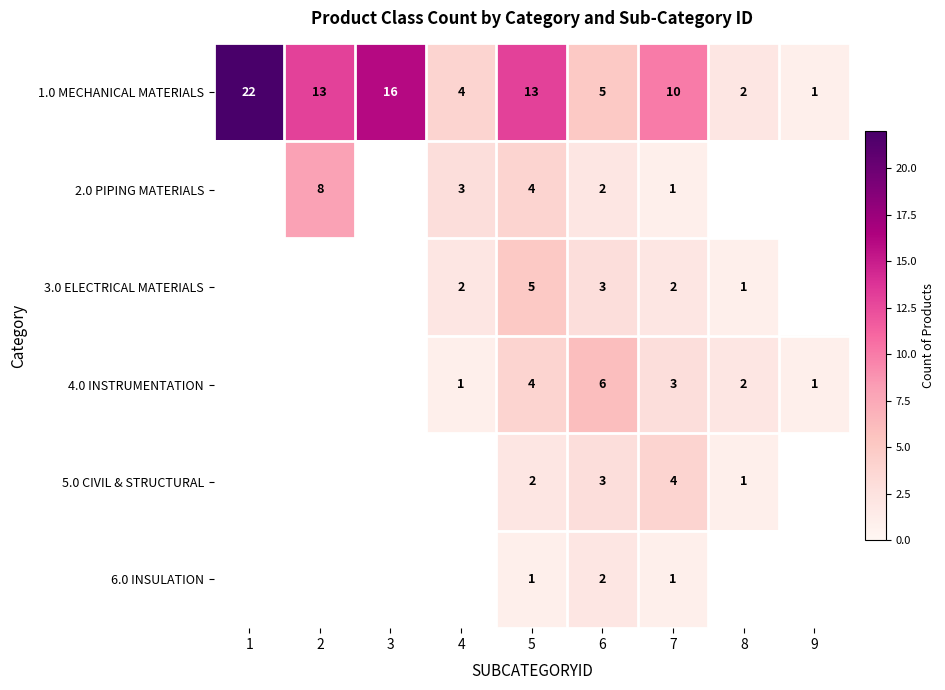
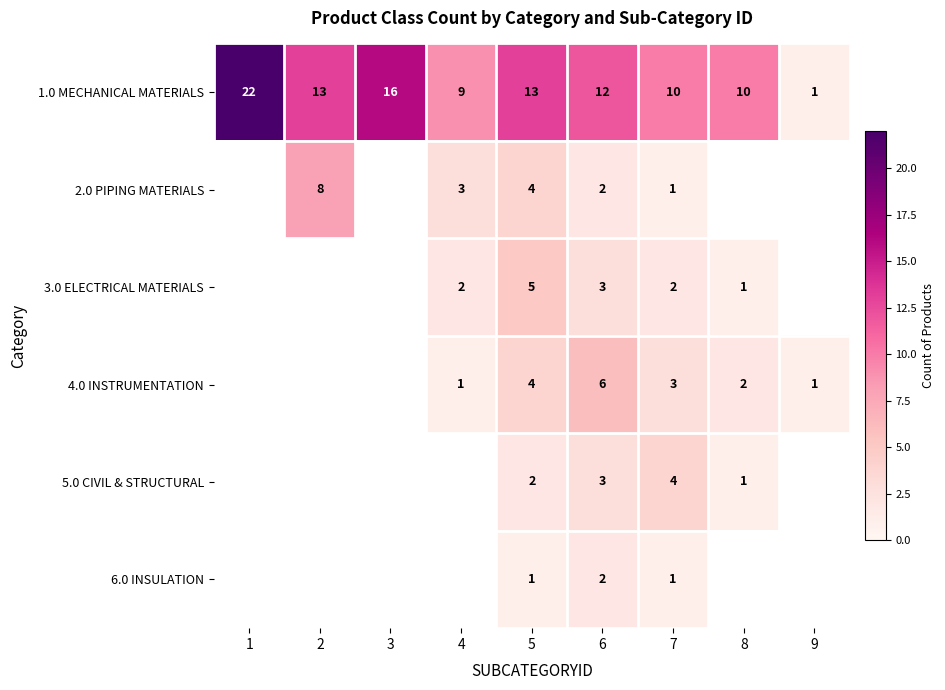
1.0 MECHANICAL MATERIALS, 4: 4 -> 9
1.0 MECHANICAL MATERIALS, 6: 5 -> 12
1.0 MECHANICAL MATERIALS, 8: 2 -> 10
